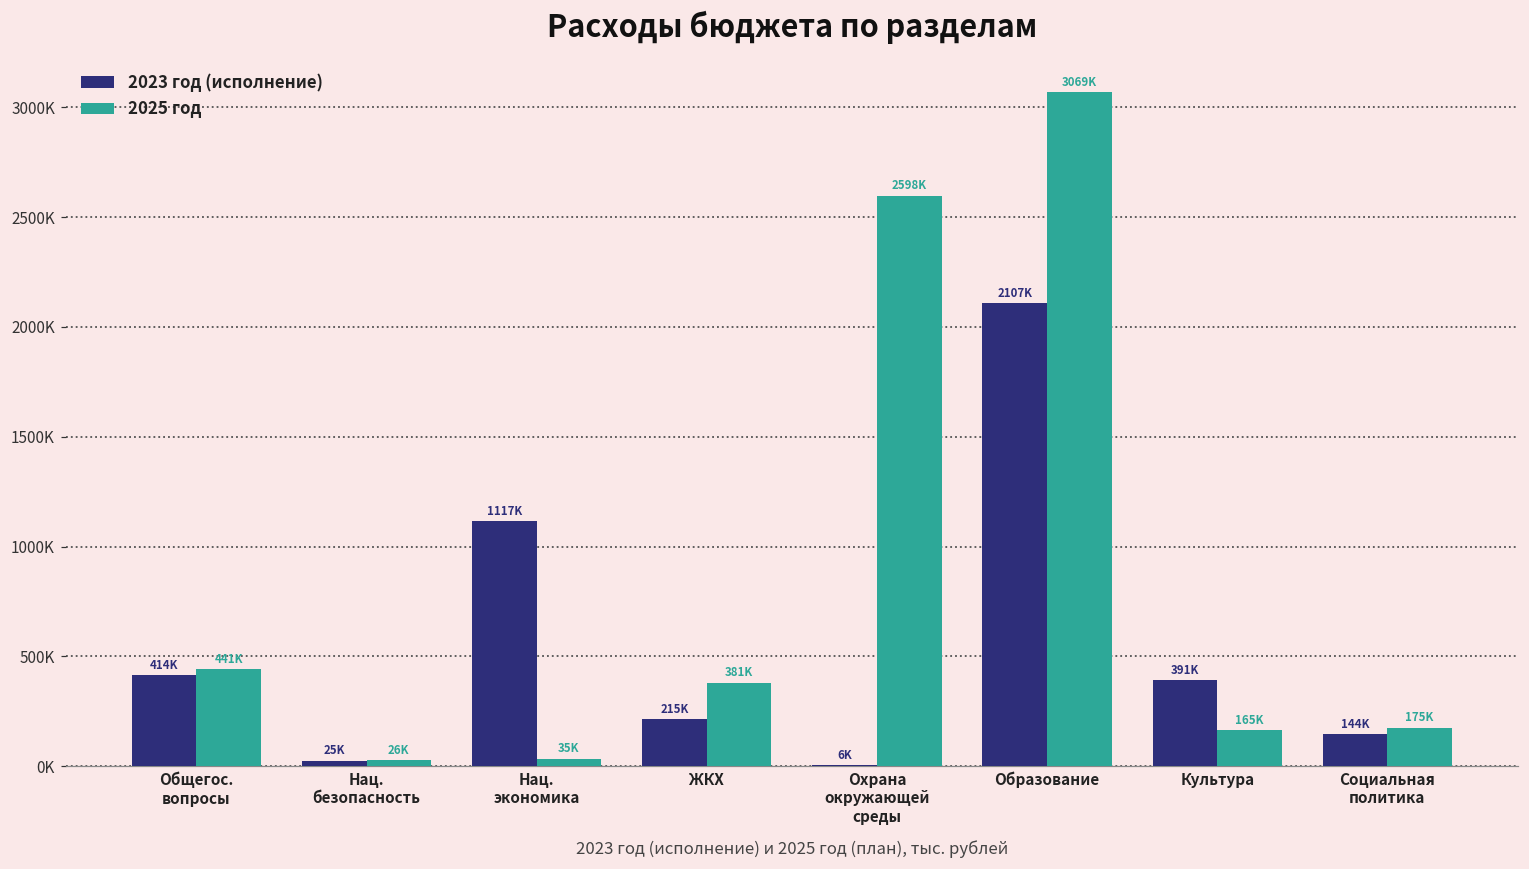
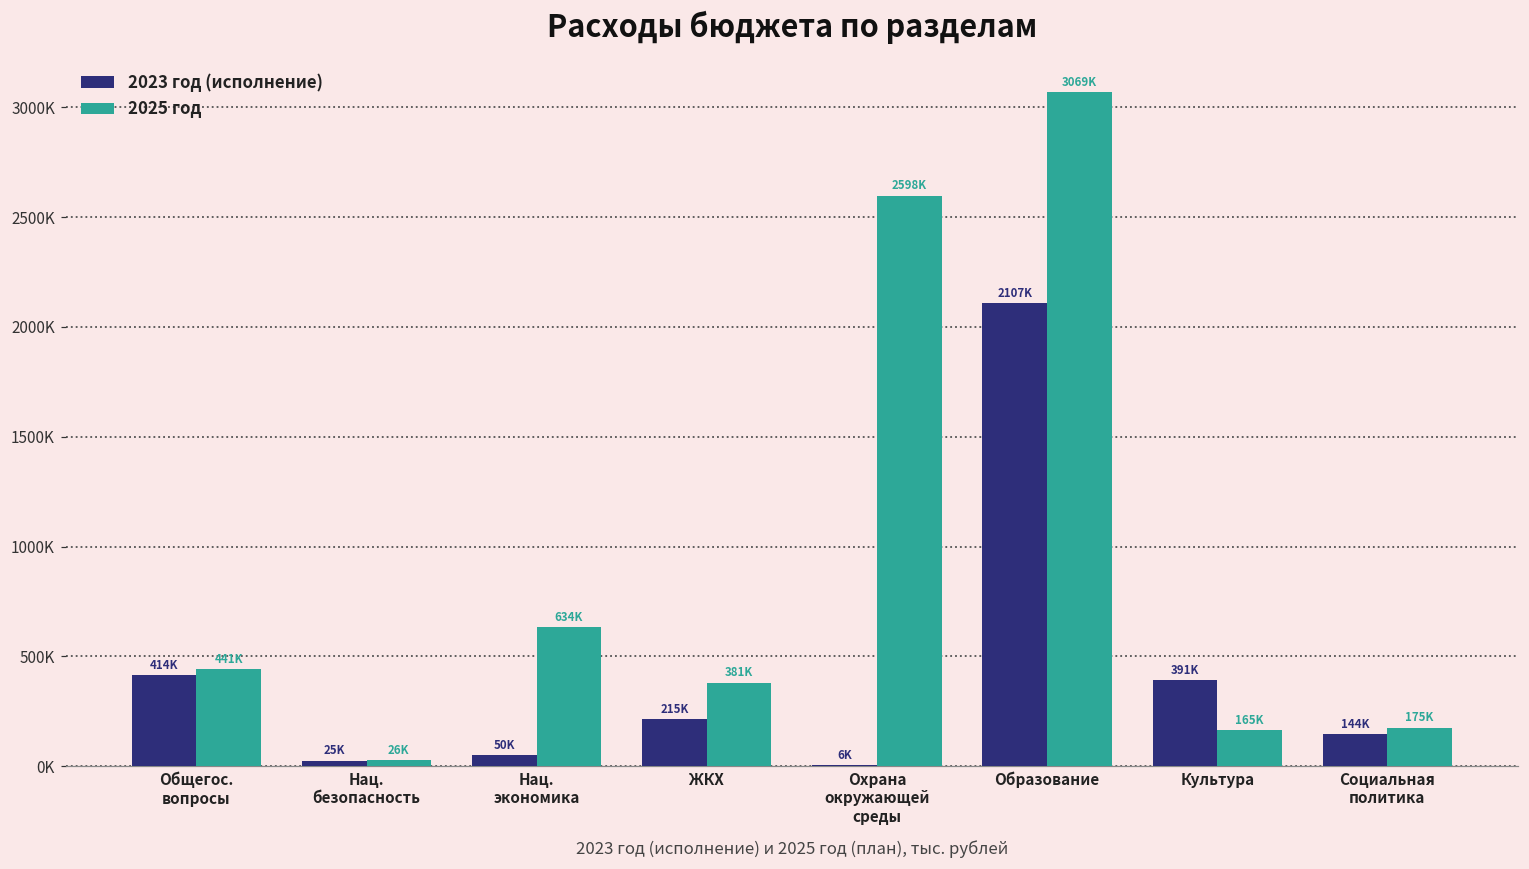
2023 год (исполнение), Нац. экономика: 1117K -> 50K
2025 год, Нац. экономика: 35K -> 634K
